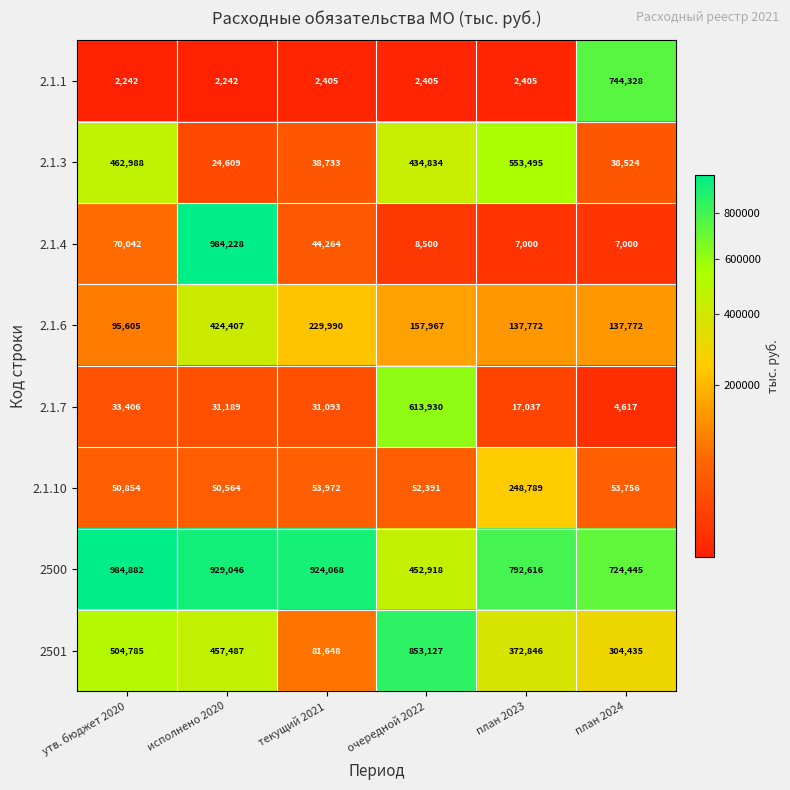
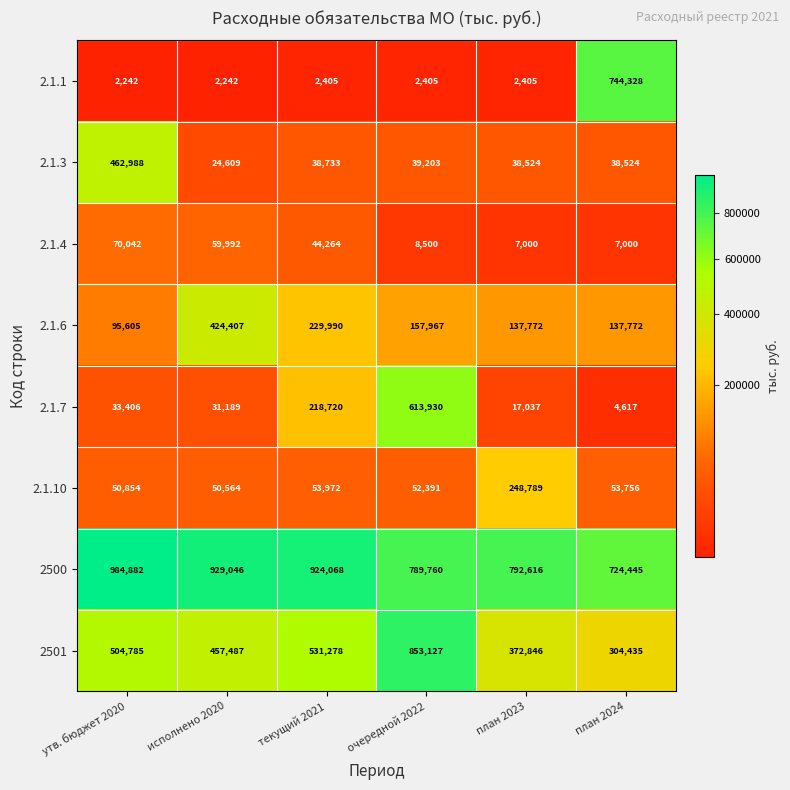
2.1.3, очередной 2022: 434,834 -> 39,203
2.1.3, план 2023: 553,495 -> 38,524
2.1.4, исполнено 2020: 984,228 -> 59,992
2.1.7, текущий 2021: 31,093 -> 218,720
2500, очередной 2022: 452,918 -> 789,760
2501, текущий 2021: 81,648 -> 531,278
